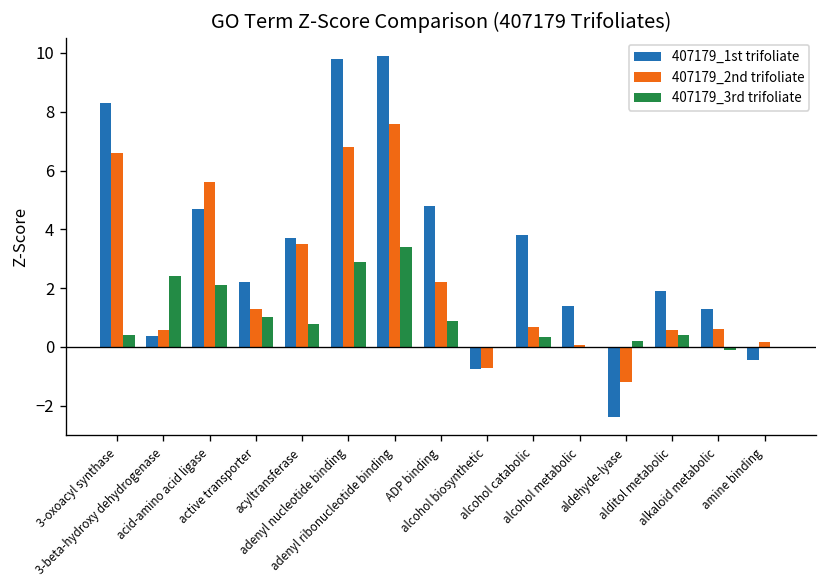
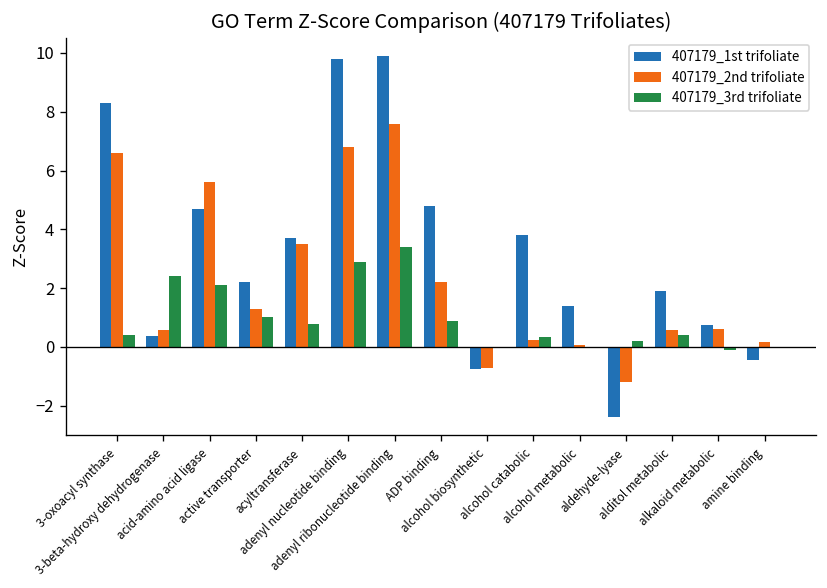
407179_2nd trifoliate, alcohol catabolic: 0.7 -> 0.2
407179_1st trifoliate, alkaloid metabolic: 1.3 -> 0.8
